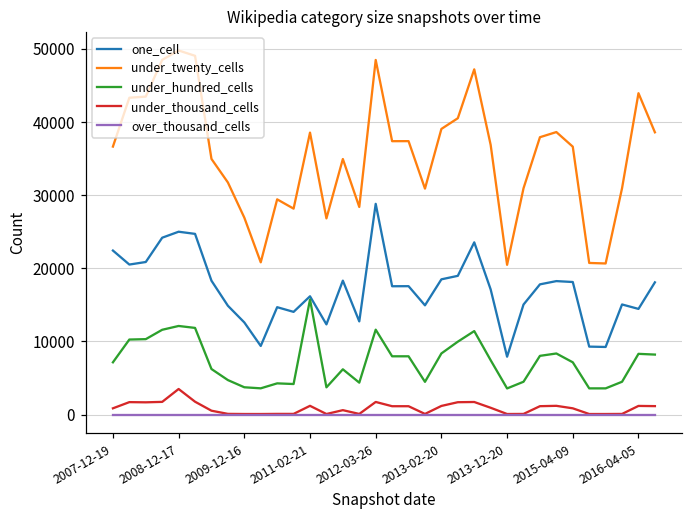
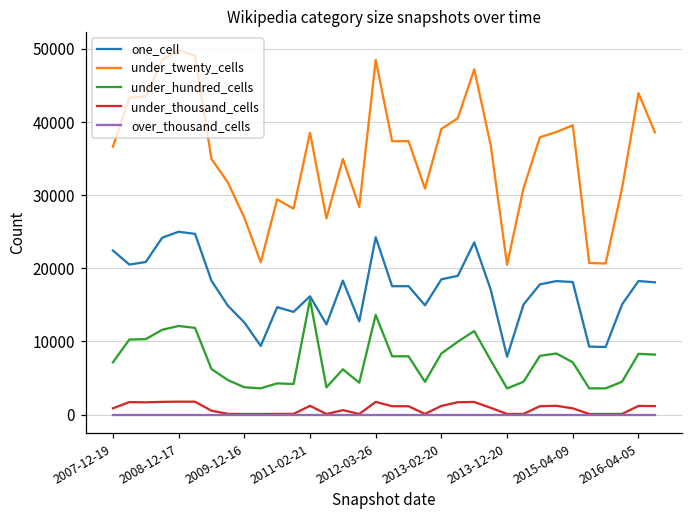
under_thousand_cells, 2008-12-17: 3000 -> 2000
one_cell, 2012-03-26: 29000 -> 24000
under_hundred_cells, 2012-03-26: 12000 -> 14000
under_twenty_cells, 2015-04-09: 37000 -> 40000
one_cell, 2016-04-05: 14000 -> 18000
